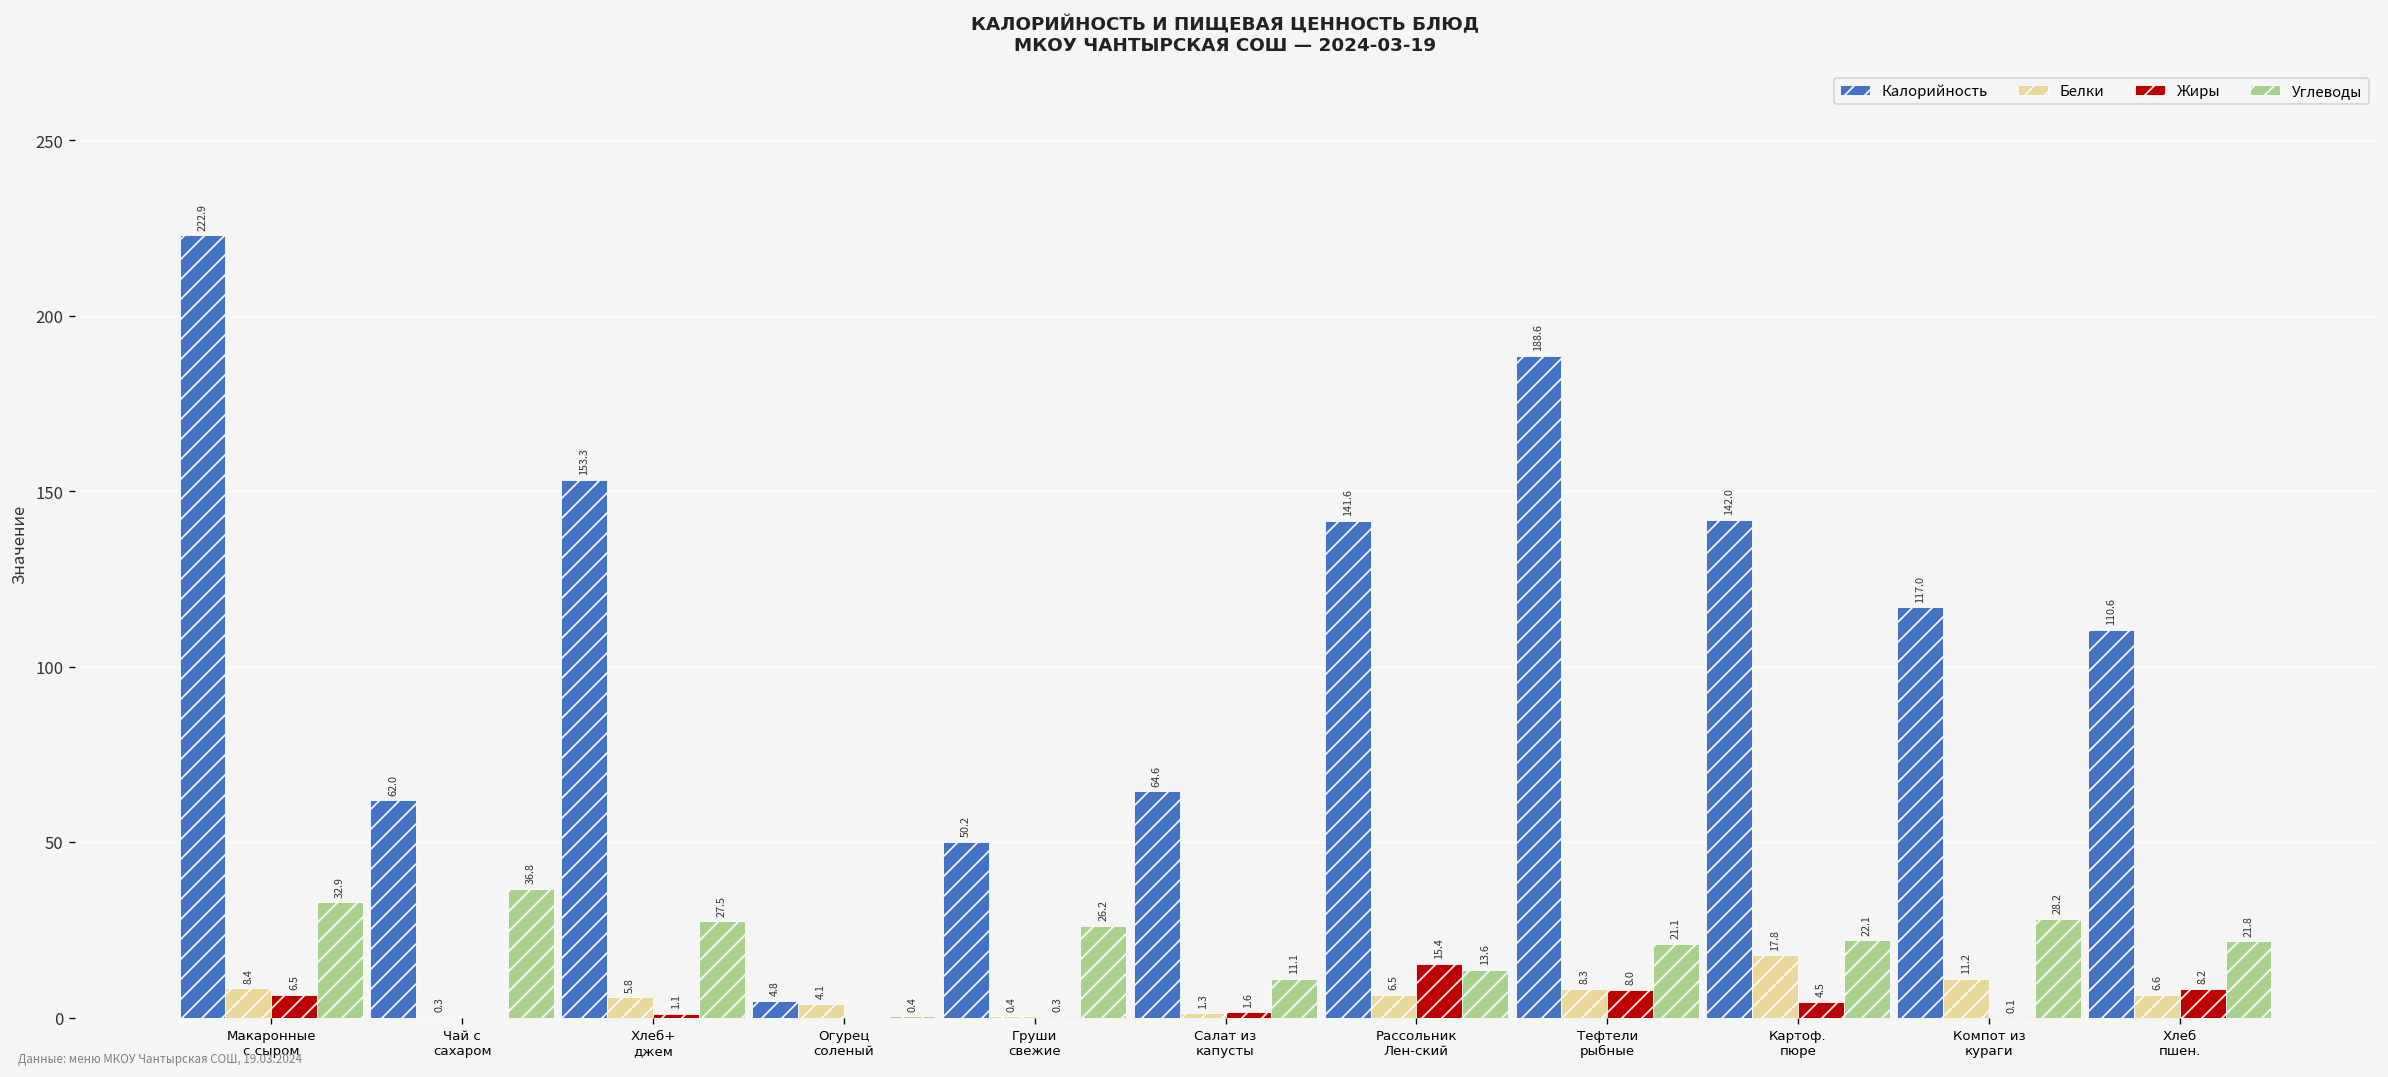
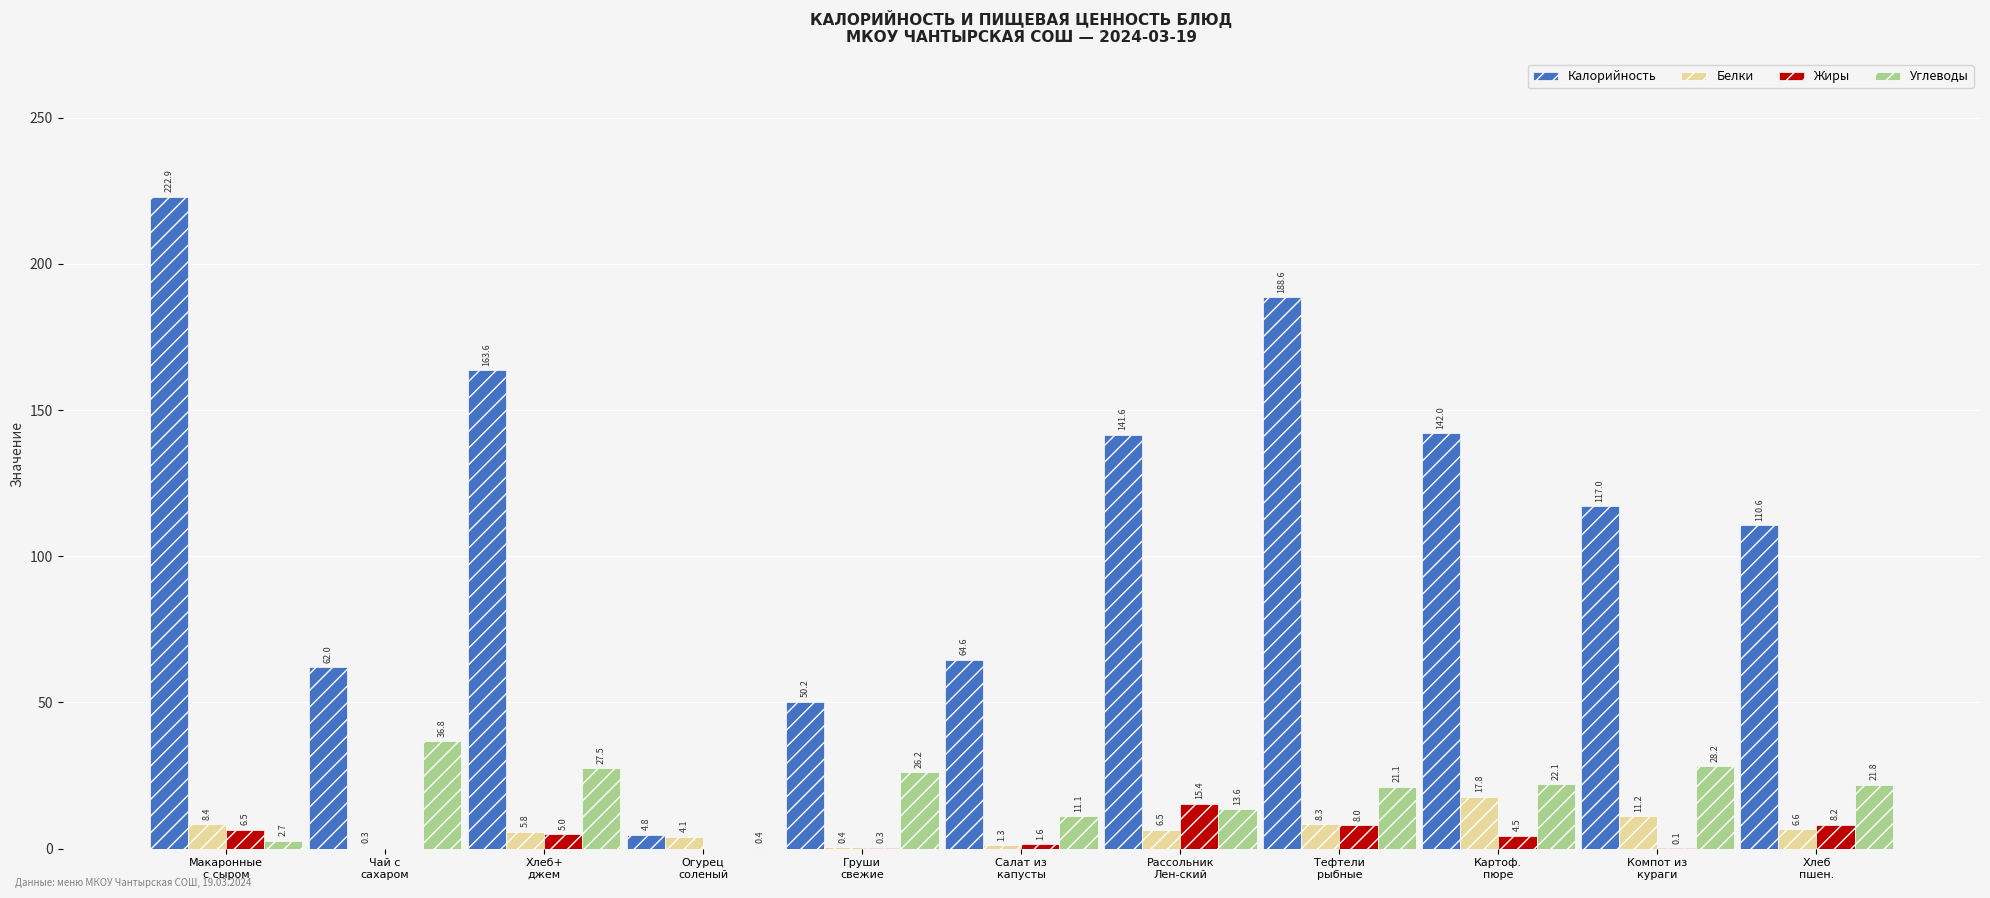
Углеводы, Макаронные с сыром: 32.9 -> 2.7
Калорийность, Хлеб+ джем: 153.3 -> 163.6
Жиры, Хлеб+ джем: 1.1 -> 5.0
